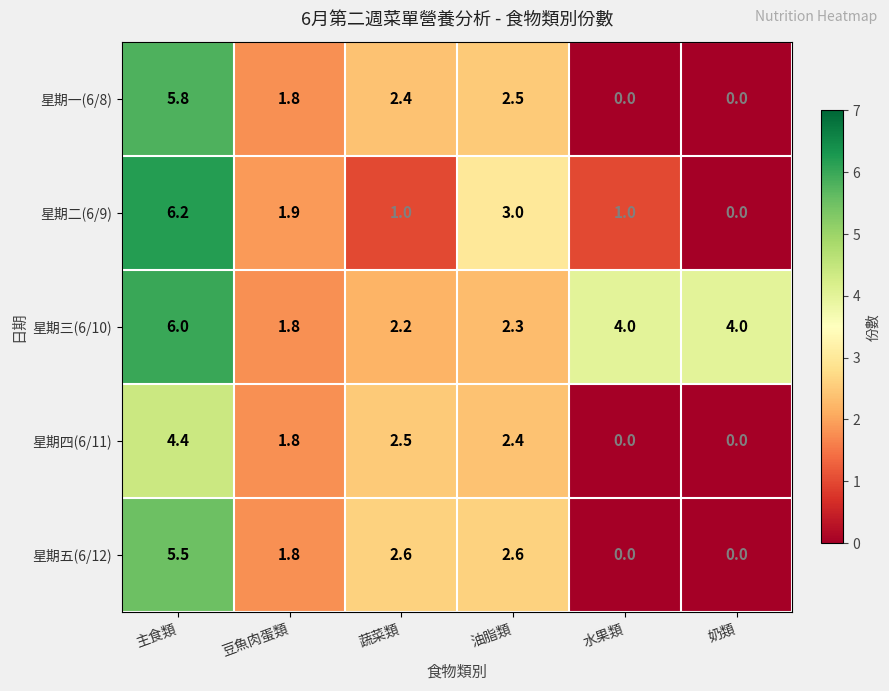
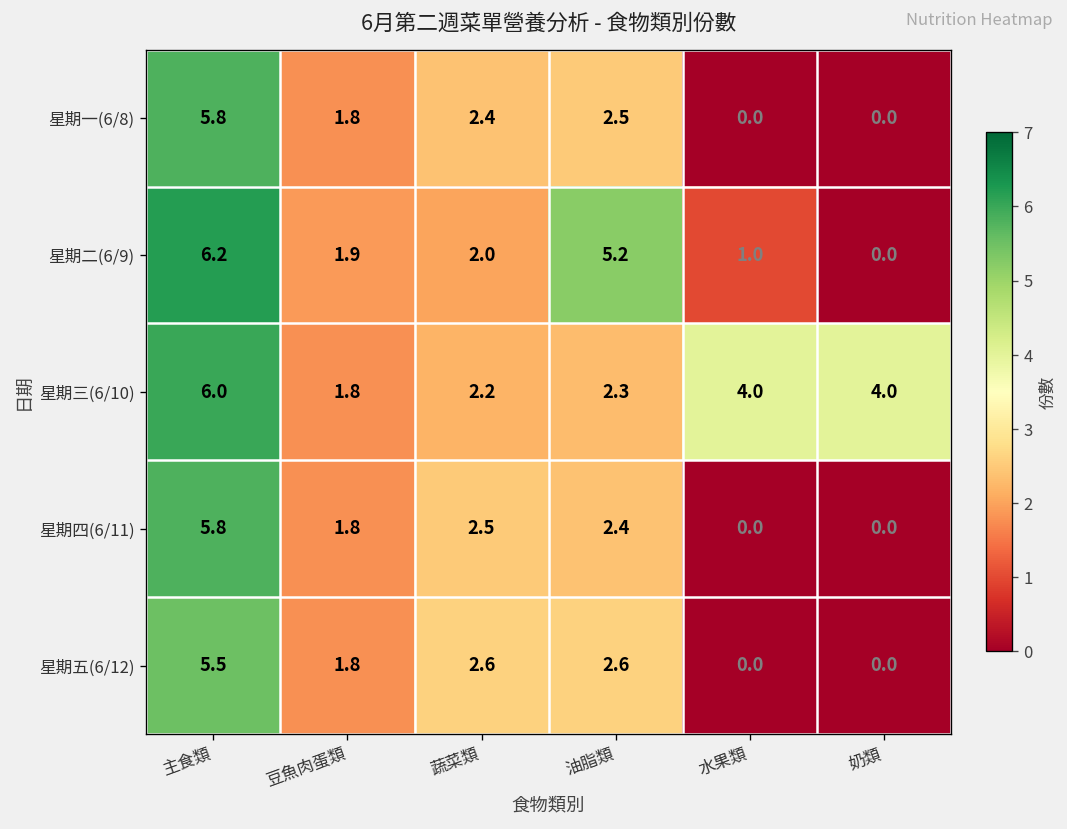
星期二(6/9), 蔬菜類: 1.0 -> 2.0
星期二(6/9), 油脂類: 3.0 -> 5.2
星期四(6/11), 主食類: 4.4 -> 5.8
